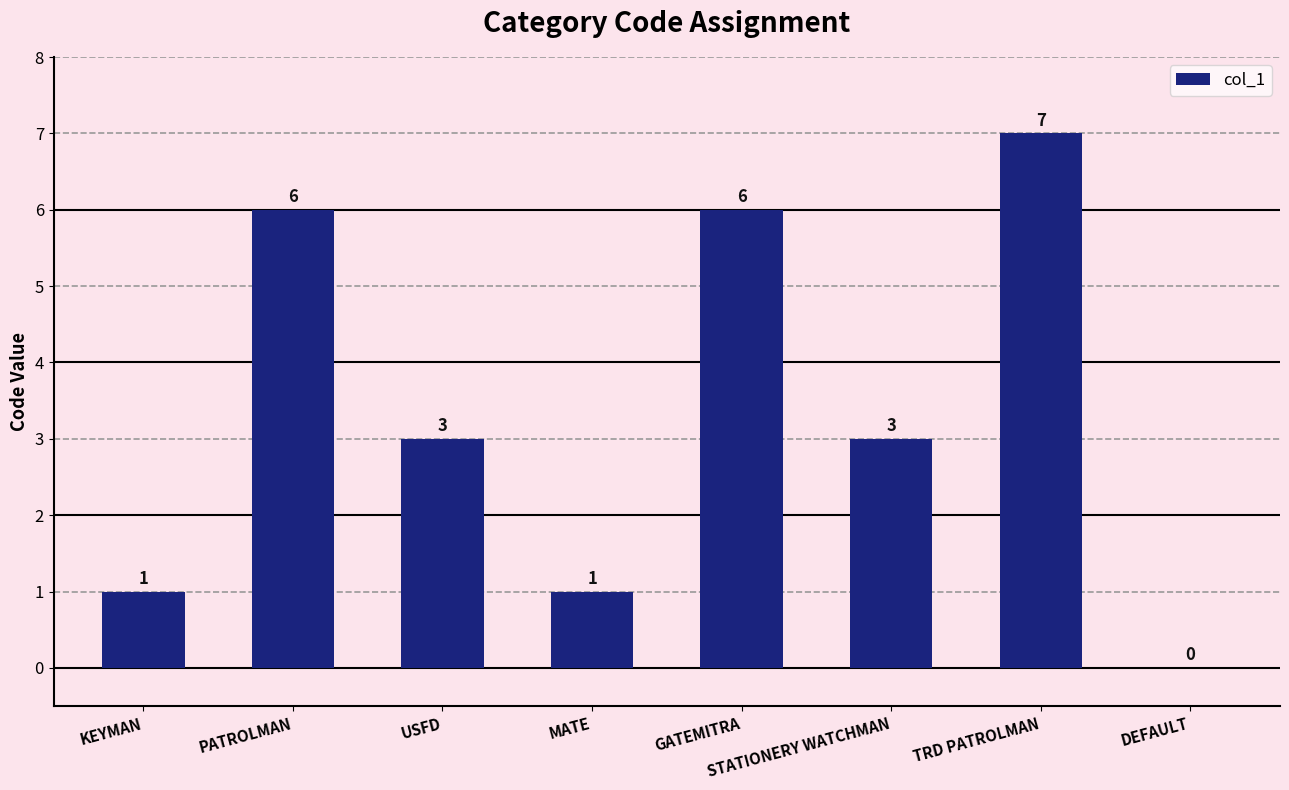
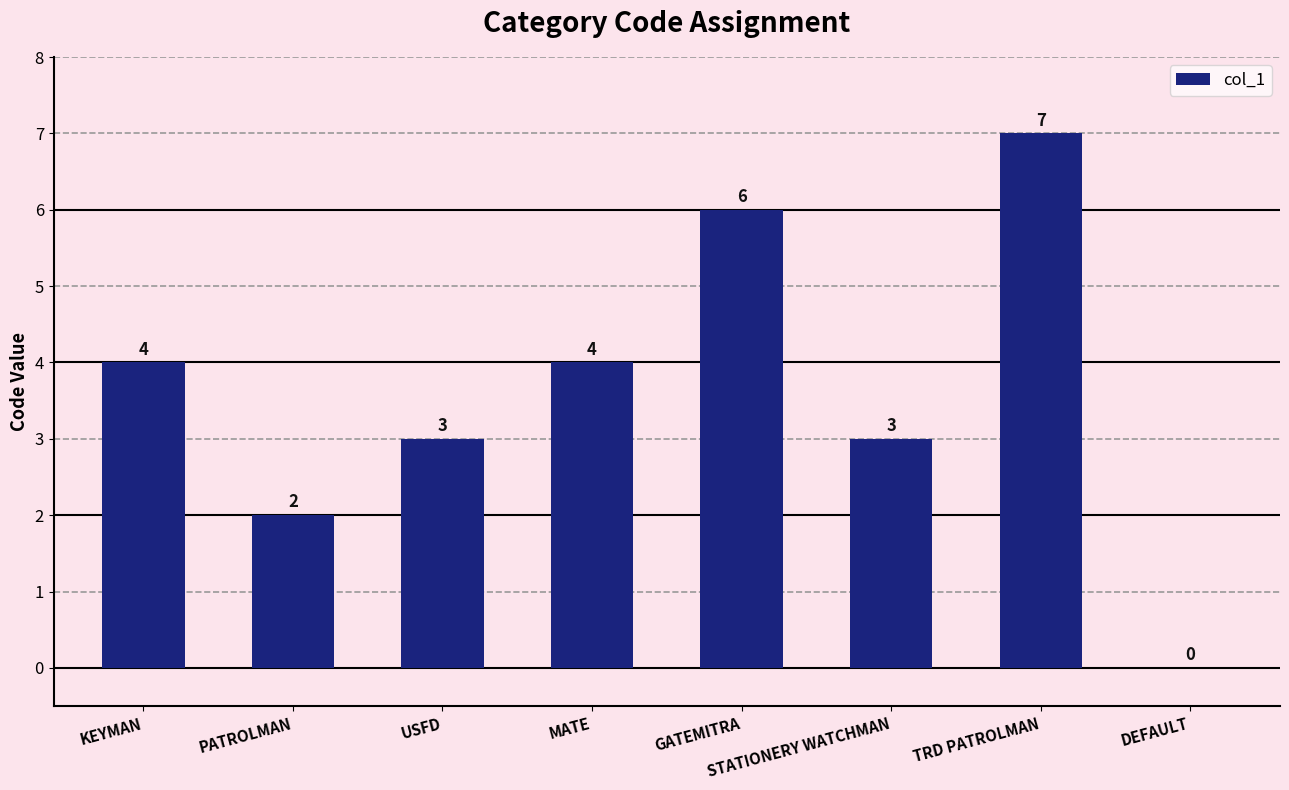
KEYMAN: 1 -> 4
PATROLMAN: 6 -> 2
MATE: 1 -> 4
